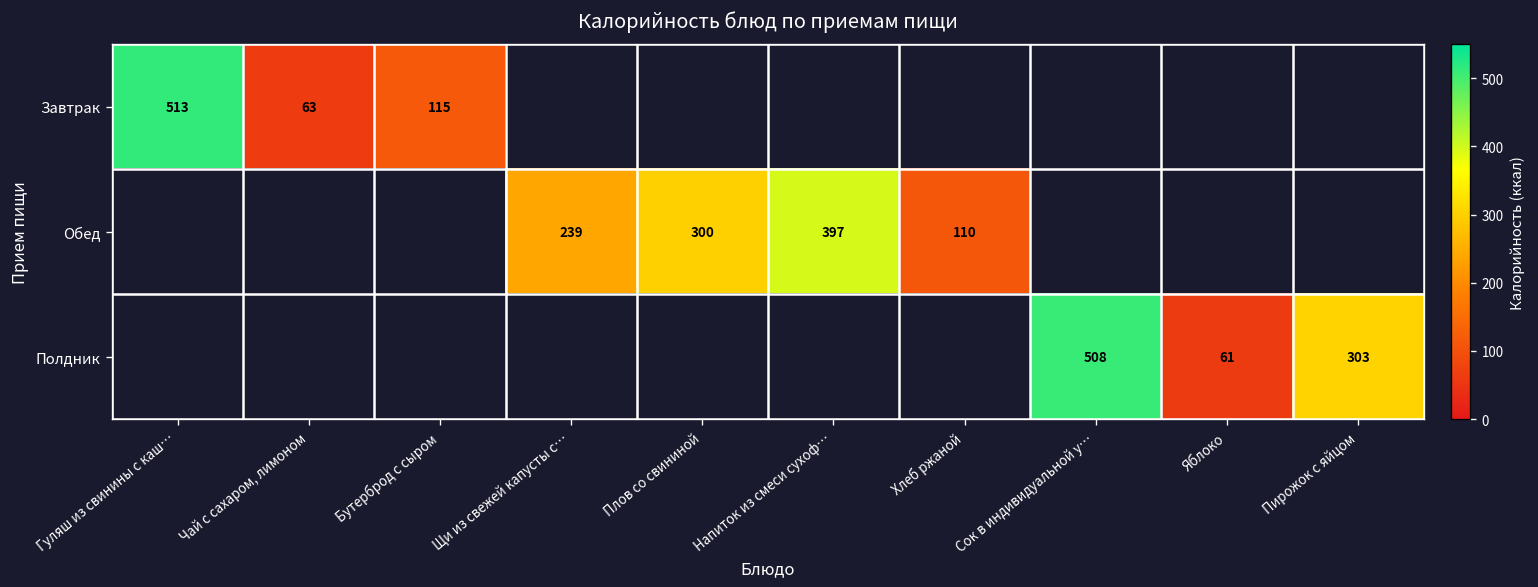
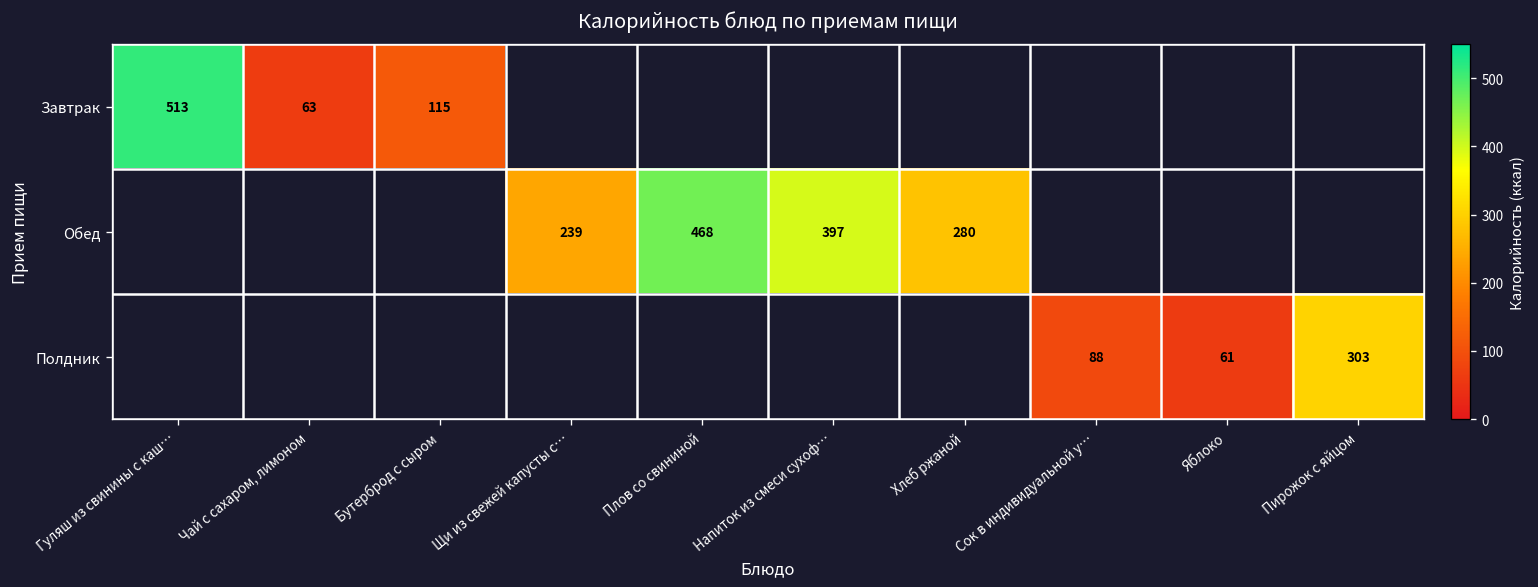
Обед, Плов со свининой: 300 -> 468
Обед, Хлеб ржаной: 110 -> 280
Полдник, Сок в индивидуальной у…: 508 -> 88
